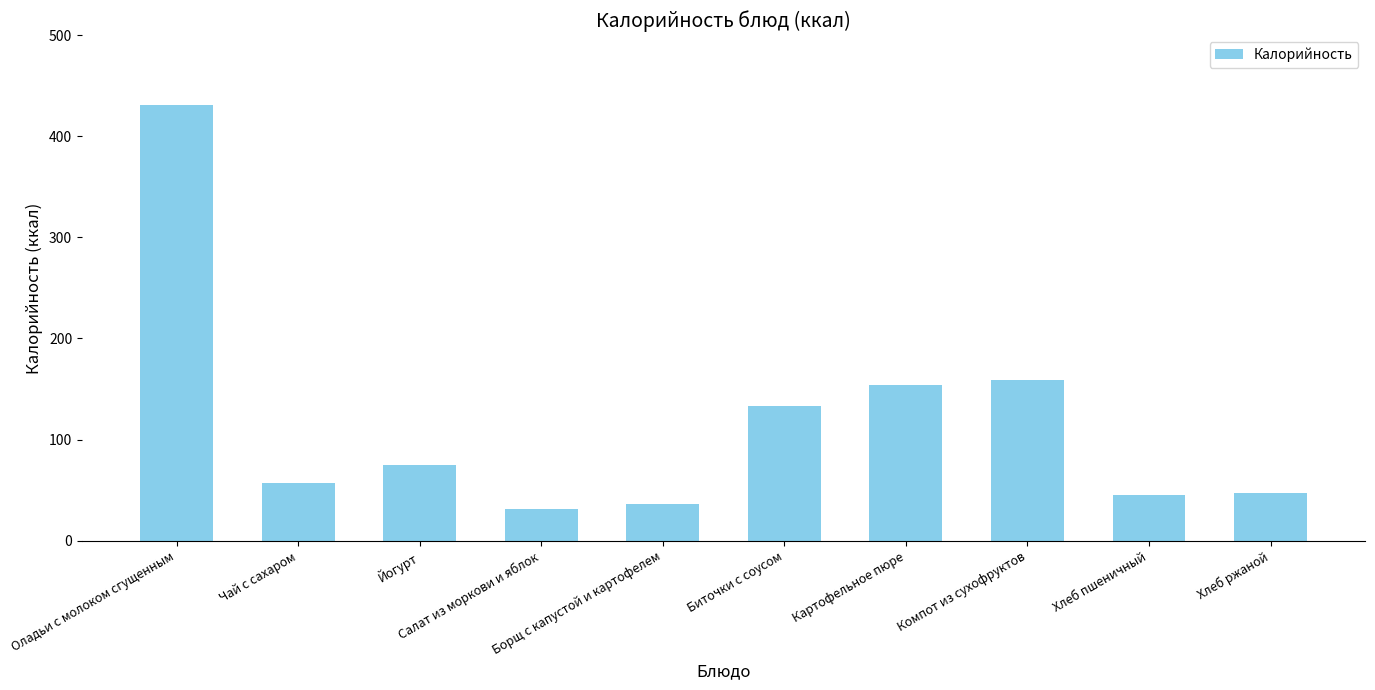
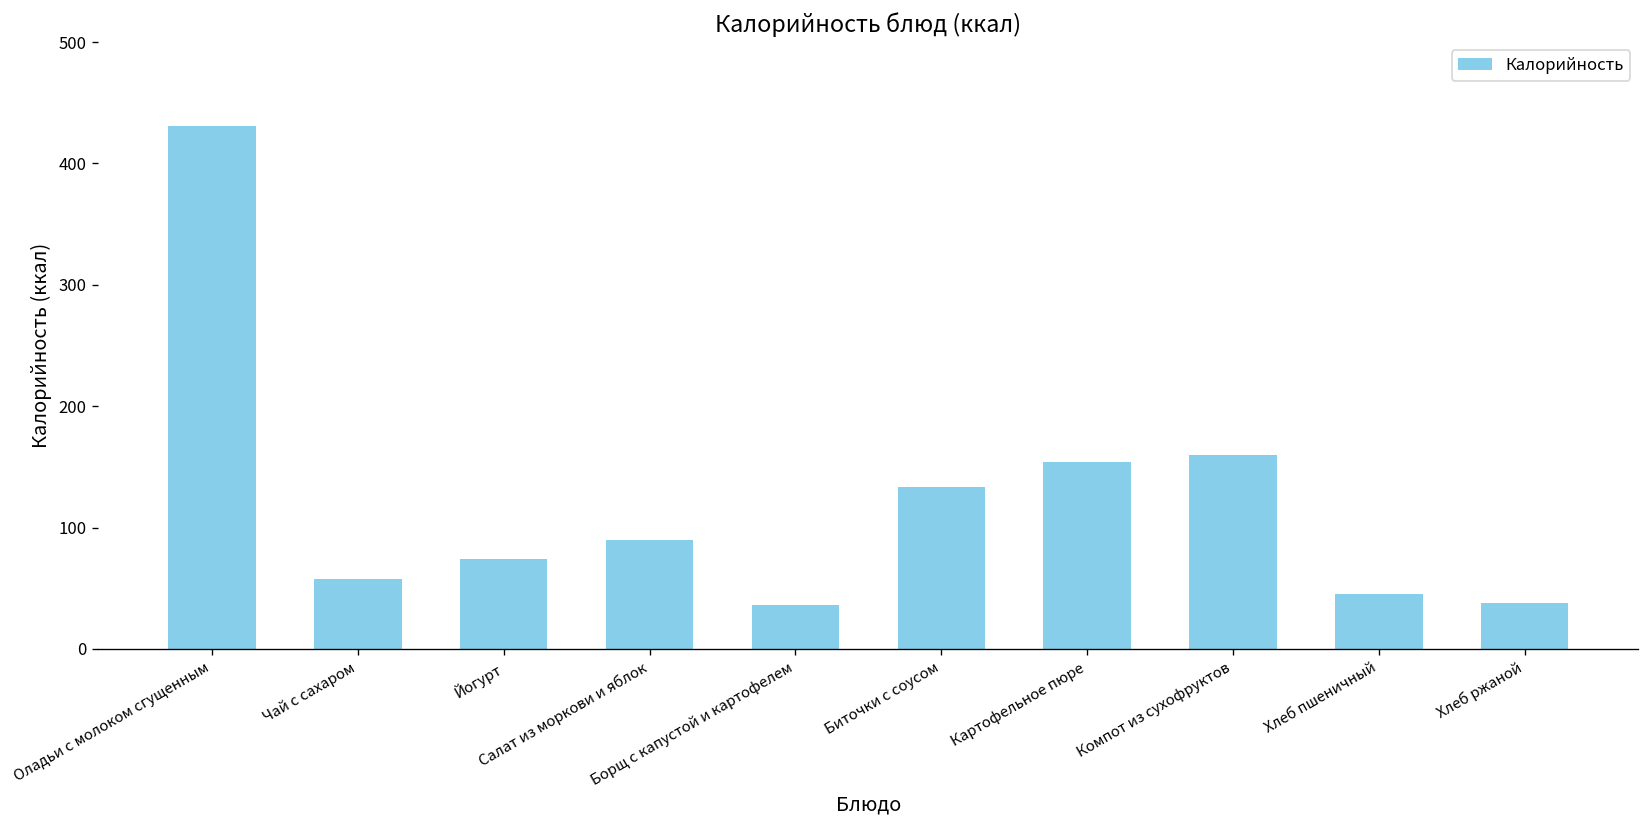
Салат из моркови и яблок: 32 -> 89
Хлеб ржаной: 47 -> 38
